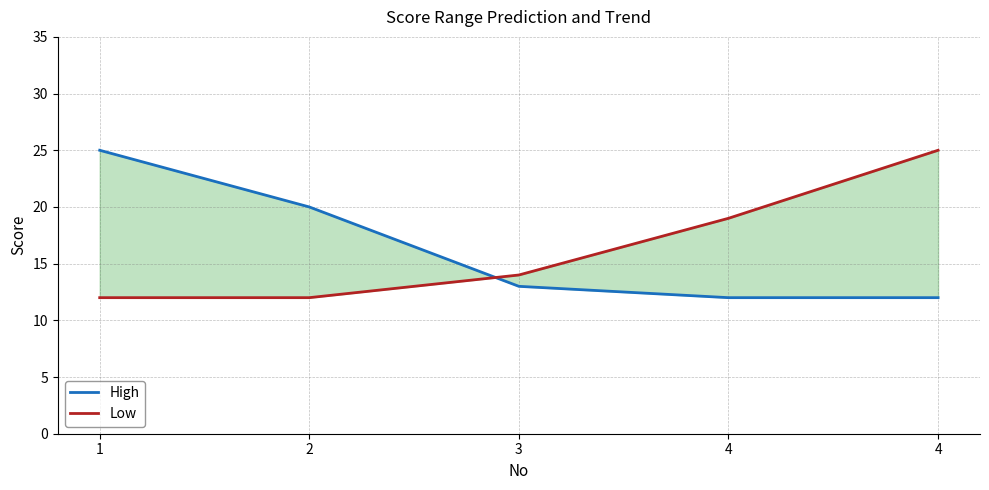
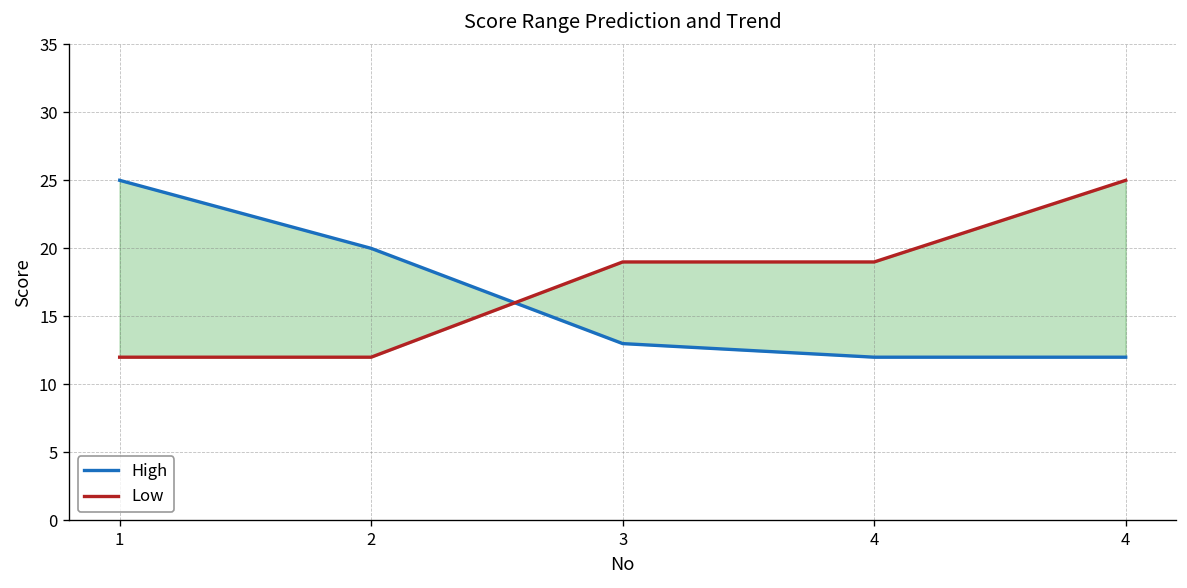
Low, 3: 14 -> 19
